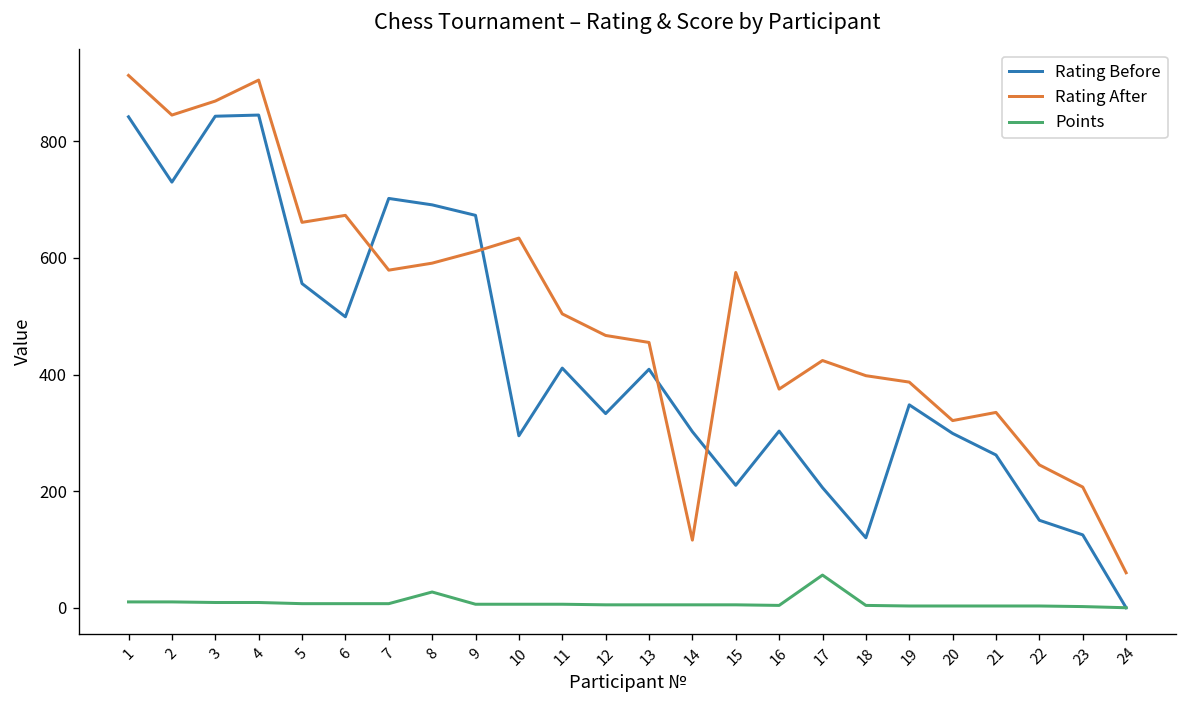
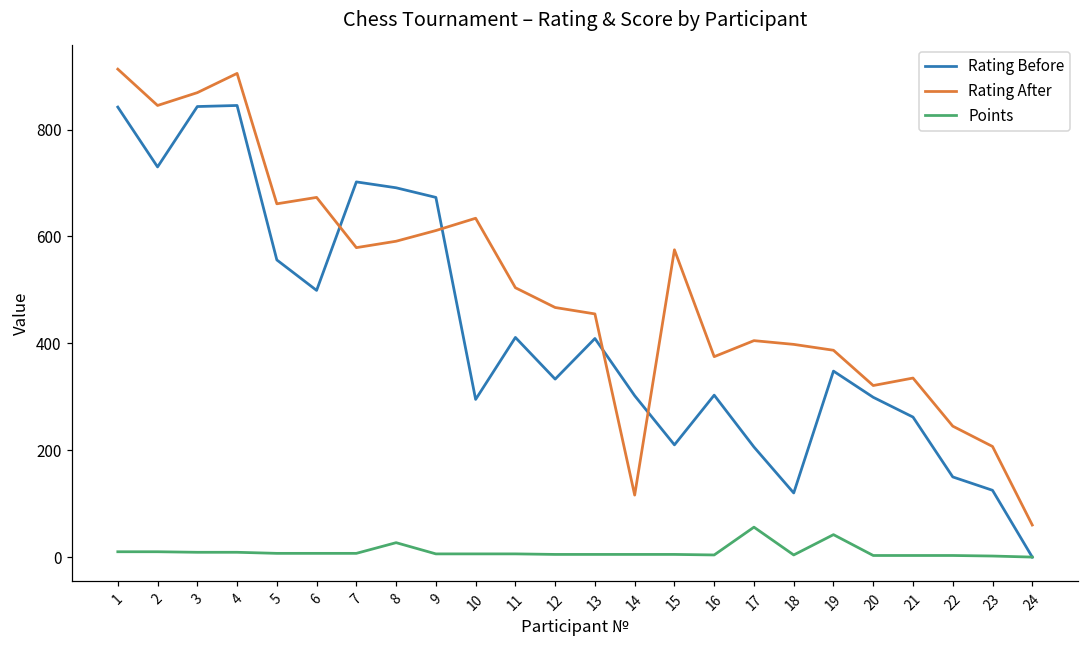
Rating After, 17: 420 -> 410
Points, 19: 0 -> 40
